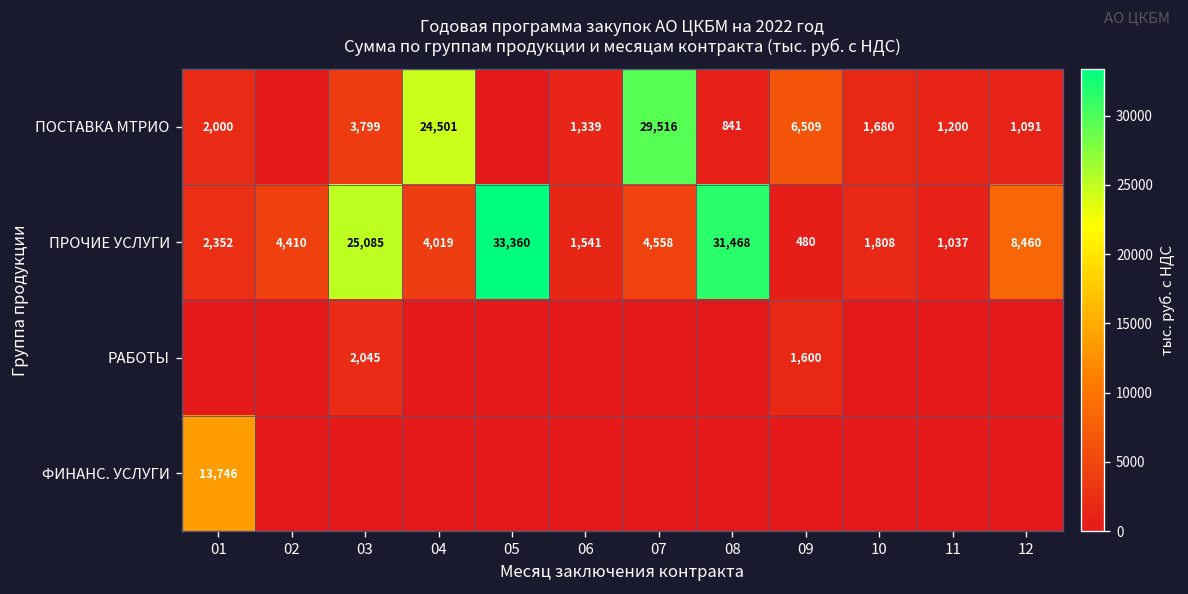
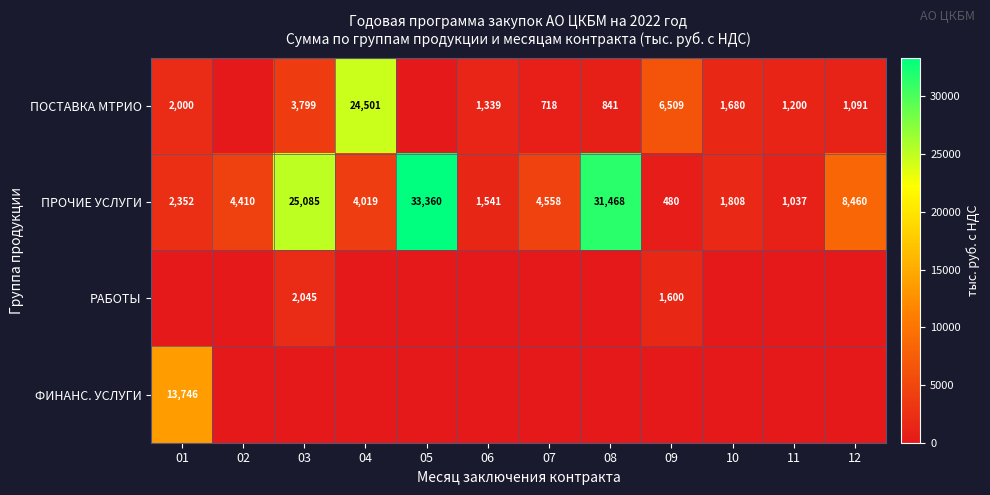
ПОСТАВКА МТРИО, 07: 29,516 -> 718
